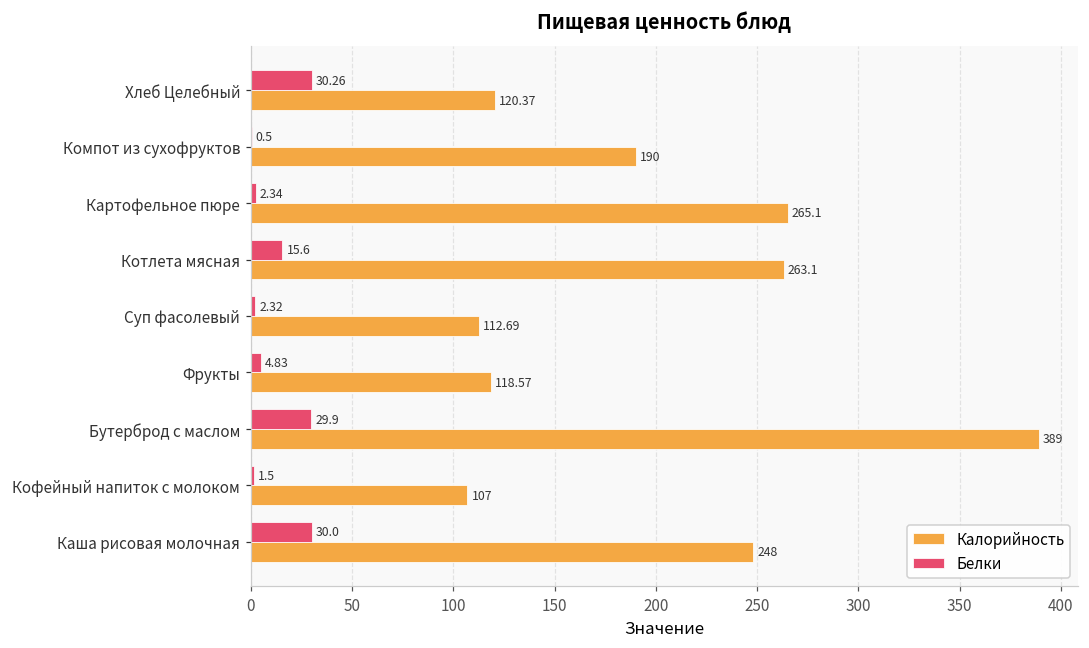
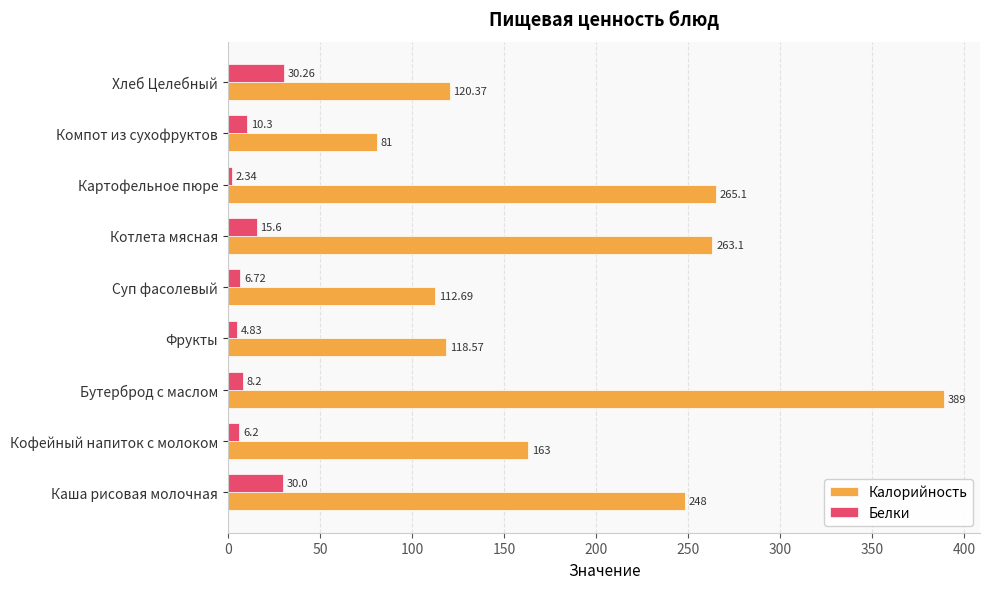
Белки, Компот из сухофруктов: 0.5 -> 10.3
Калорийность, Компот из сухофруктов: 190 -> 81
Белки, Суп фасолевый: 2.32 -> 6.72
Белки, Бутерброд с маслом: 29.9 -> 8.2
Белки, Кофейный напиток с молоком: 1.5 -> 6.2
Калорийность, Кофейный напиток с молоком: 107 -> 163
